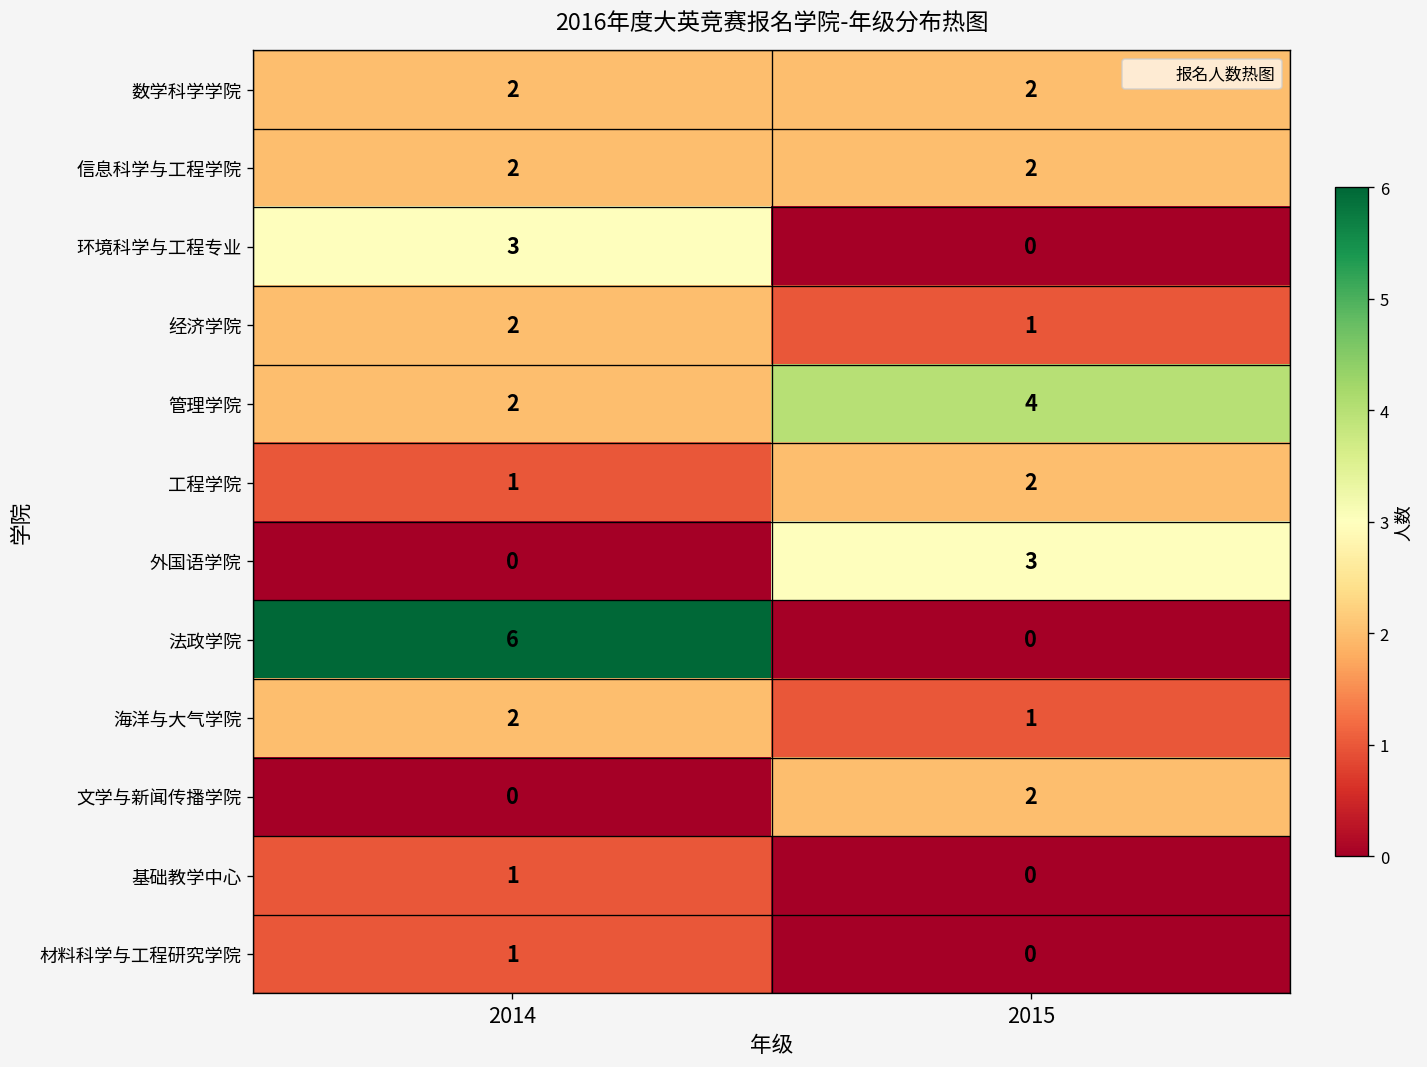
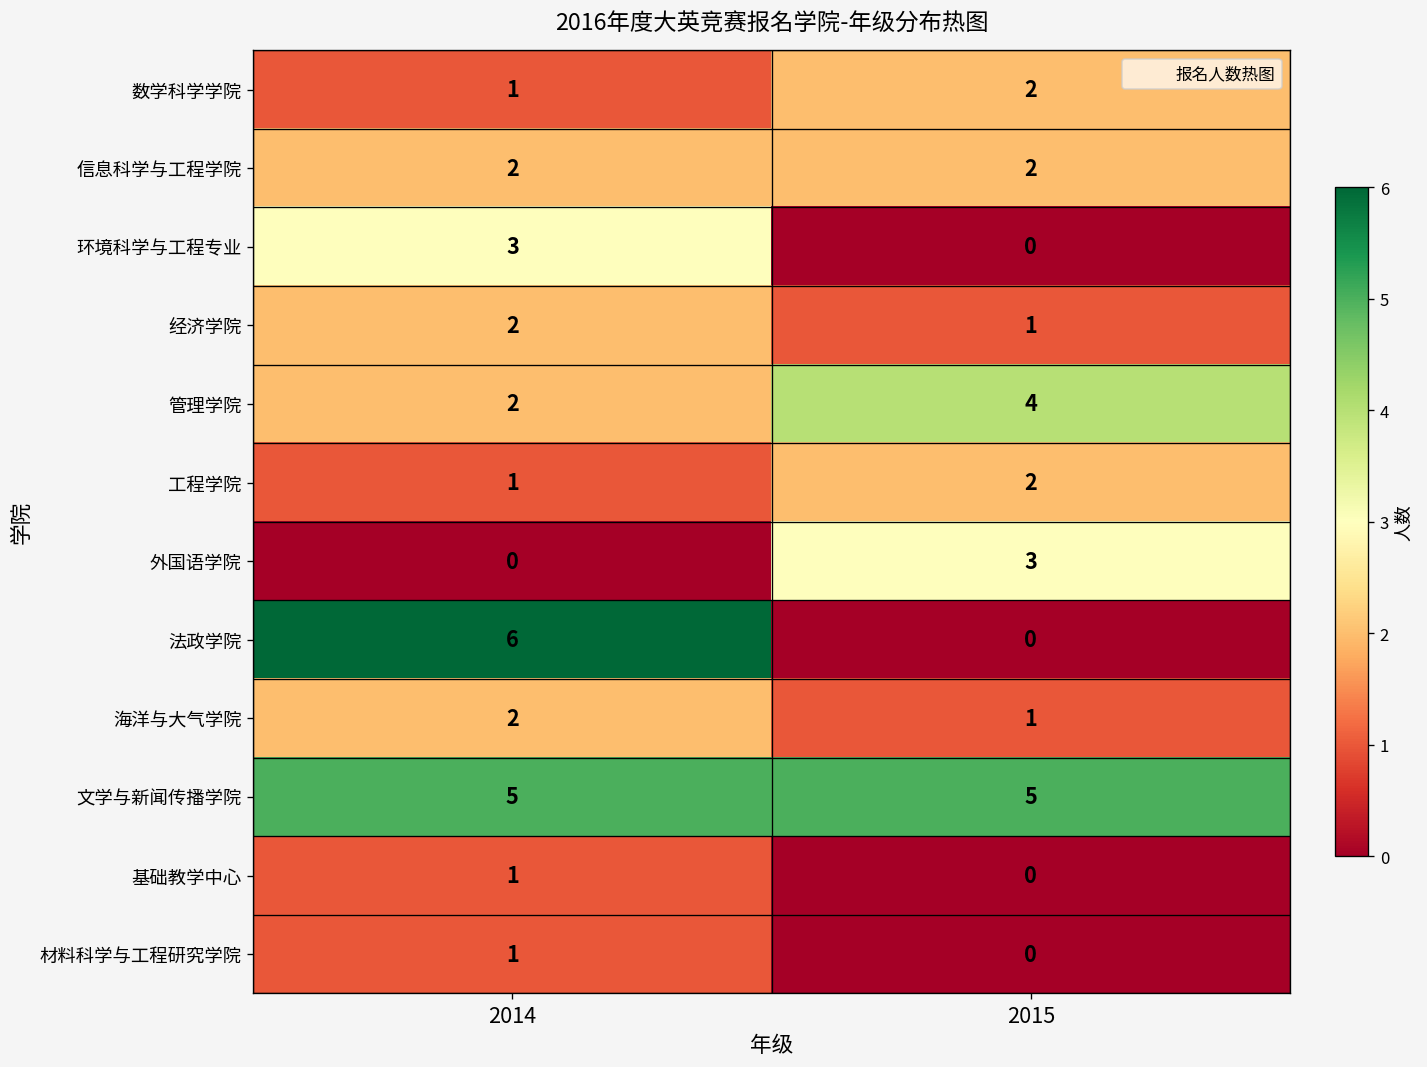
数学科学学院, 2014: 2 -> 1
文学与新闻传播学院, 2014: 0 -> 5
文学与新闻传播学院, 2015: 2 -> 5
